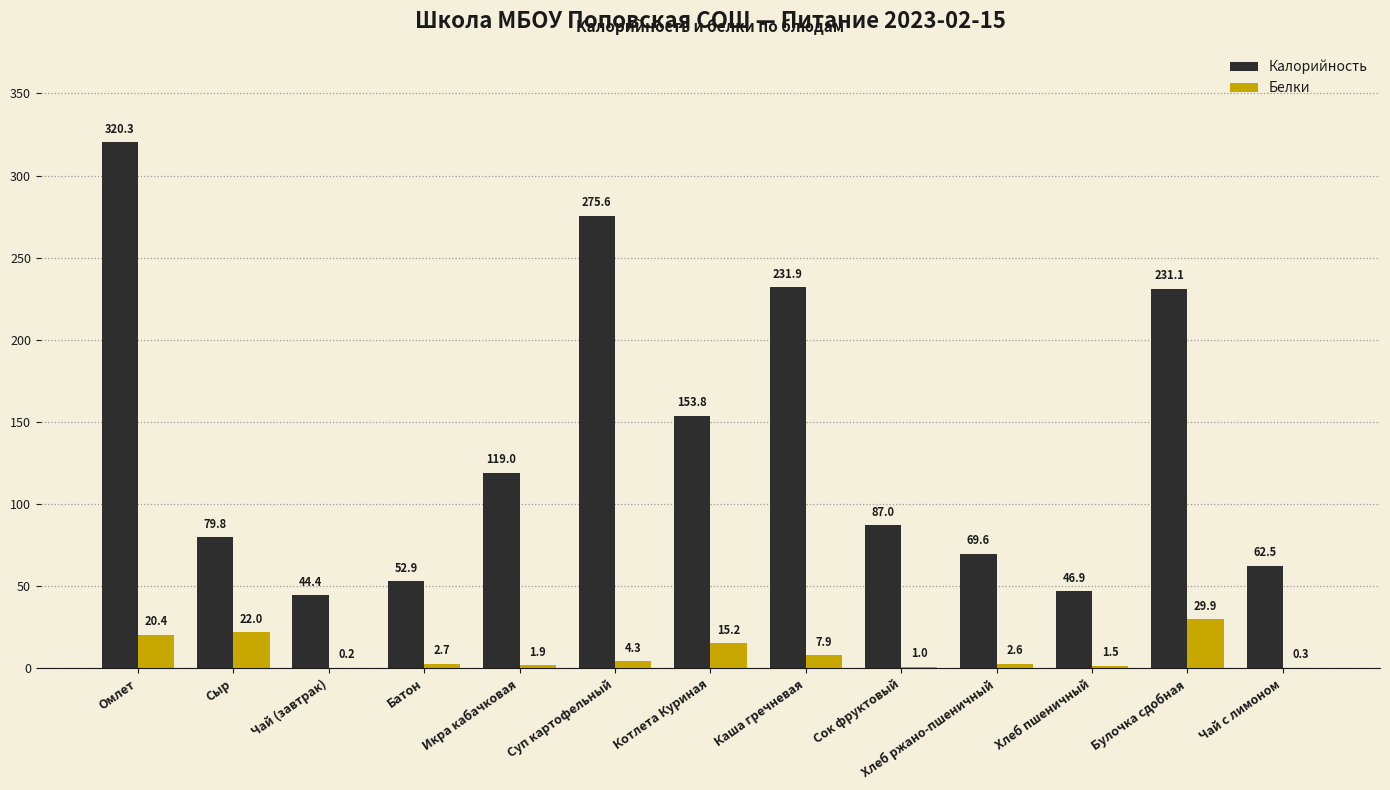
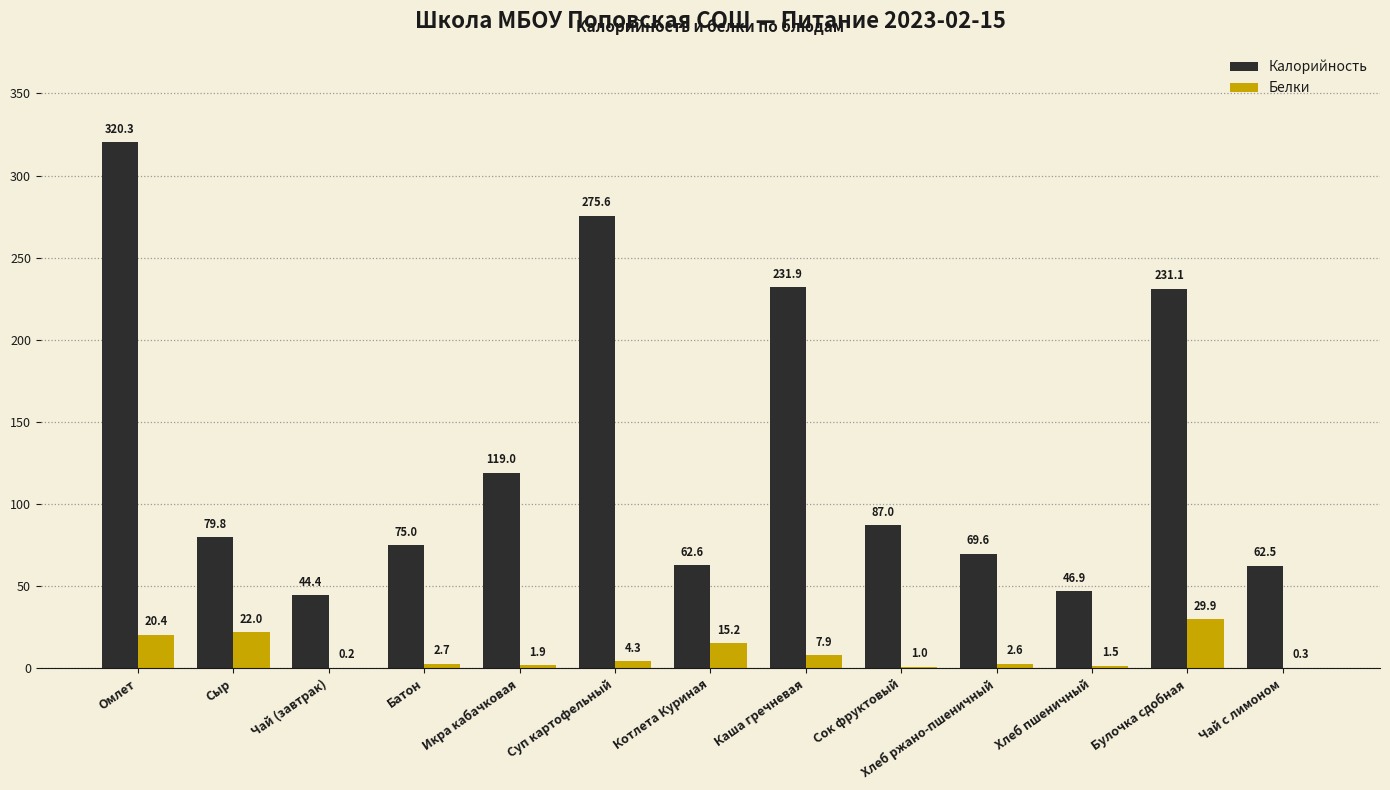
Калорийность, Батон: 52.9 -> 75.0
Калорийность, Котлета Куриная: 153.8 -> 62.6
